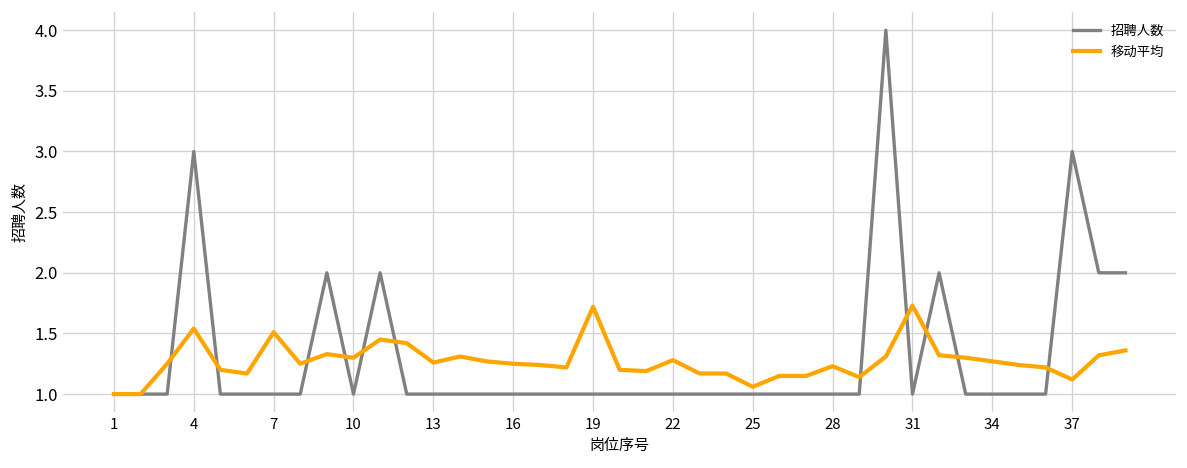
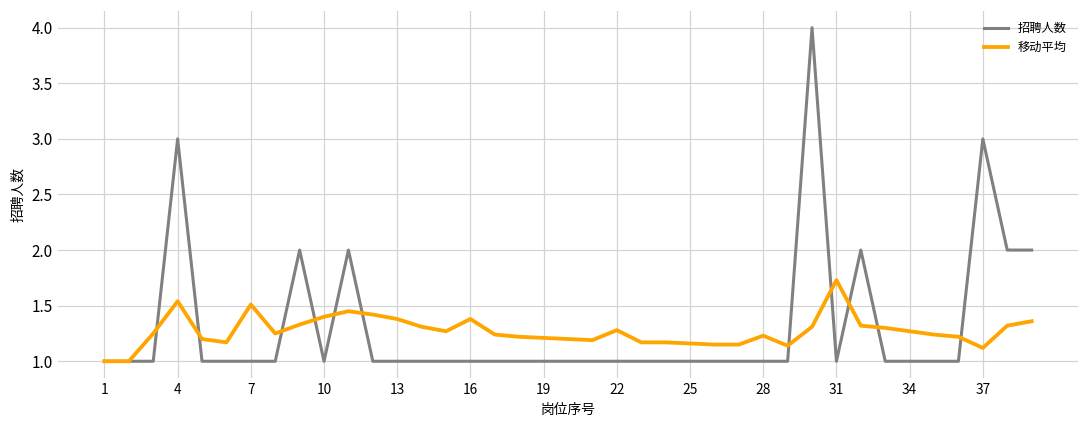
移动平均, 10: 1.3 -> 1.4
移动平均, 13: 1.26 -> 1.38
移动平均, 16: 1.25 -> 1.38
移动平均, 19: 1.72 -> 1.21
移动平均, 25: 1.06 -> 1.16
